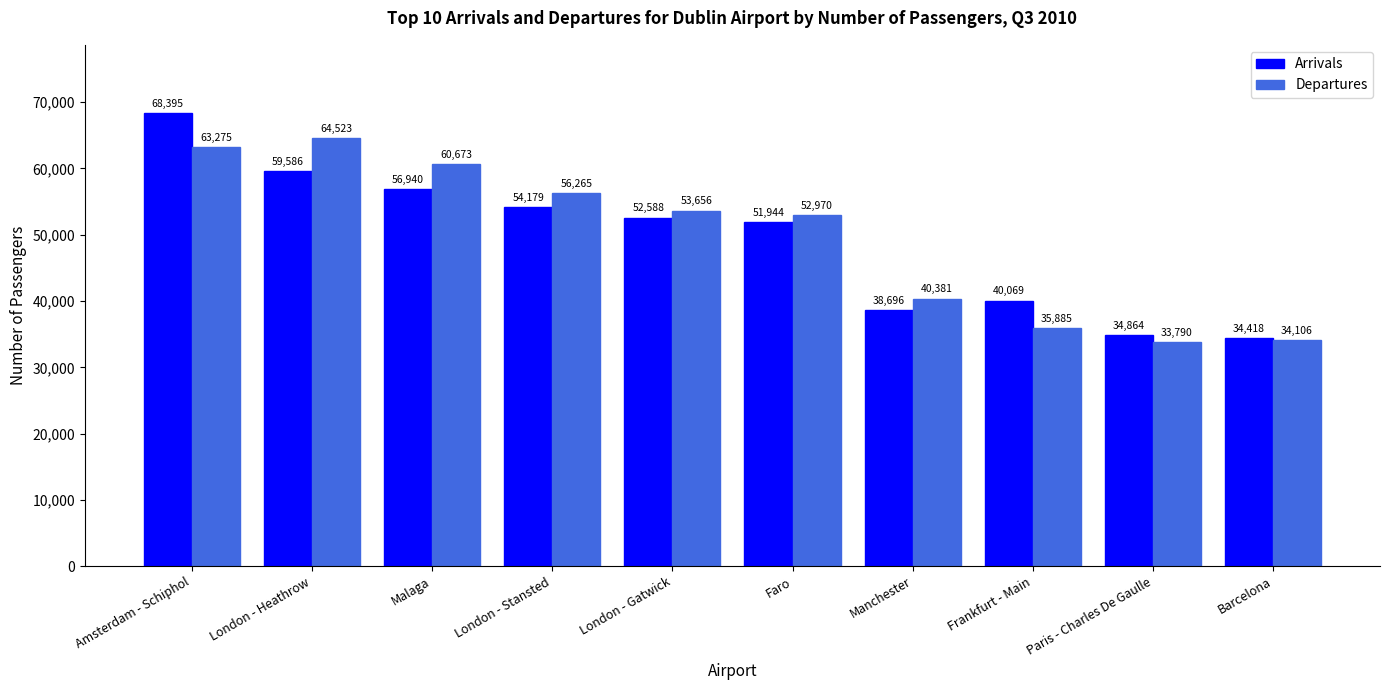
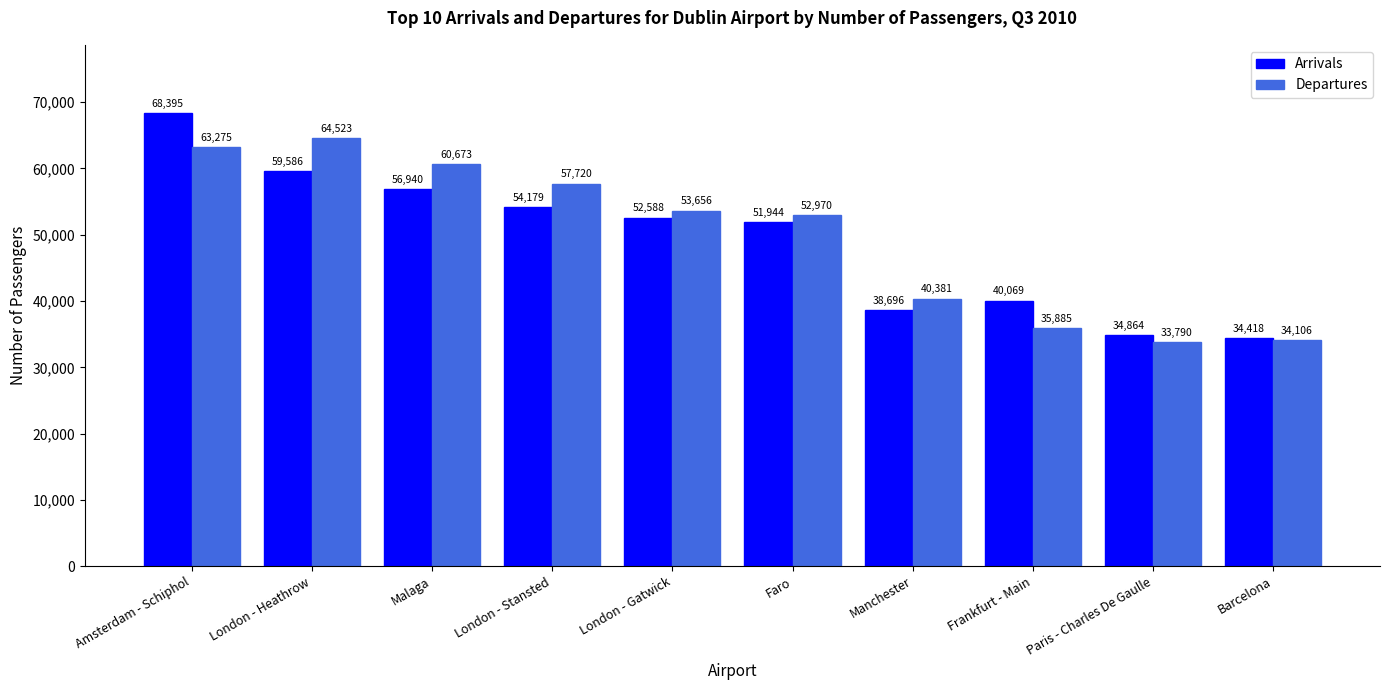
Departures, London - Stansted: 56,265 -> 57,720
